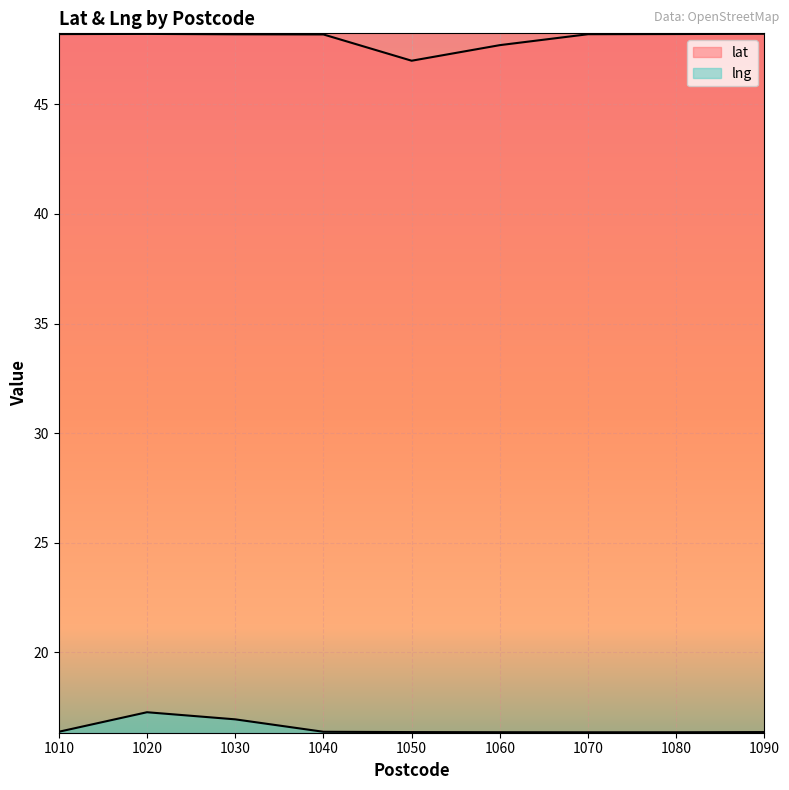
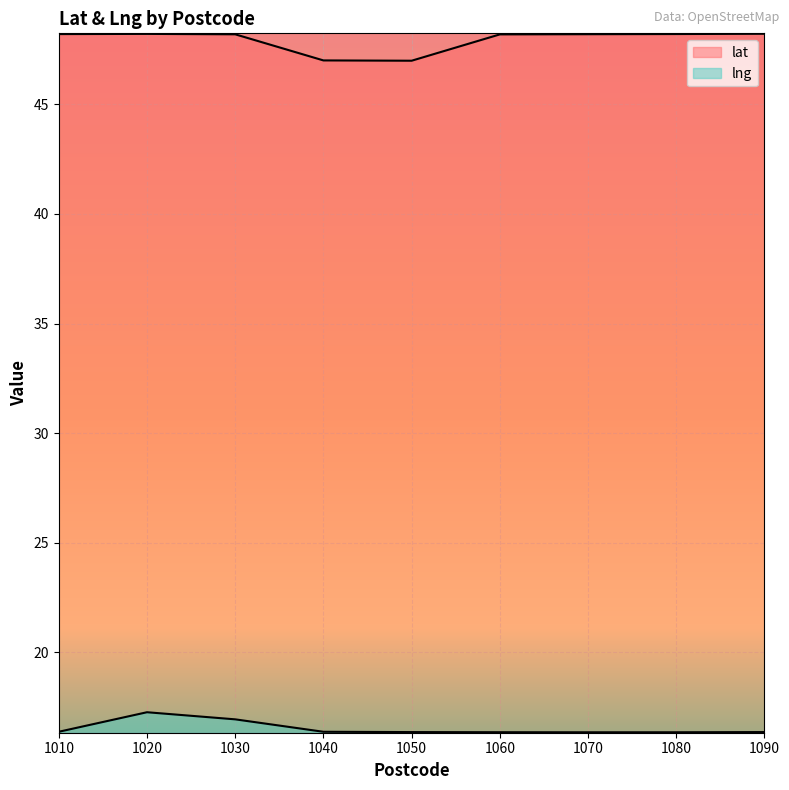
lat, 1040: 48.2 -> 47.0
lat, 1060: 47.7 -> 48.2
